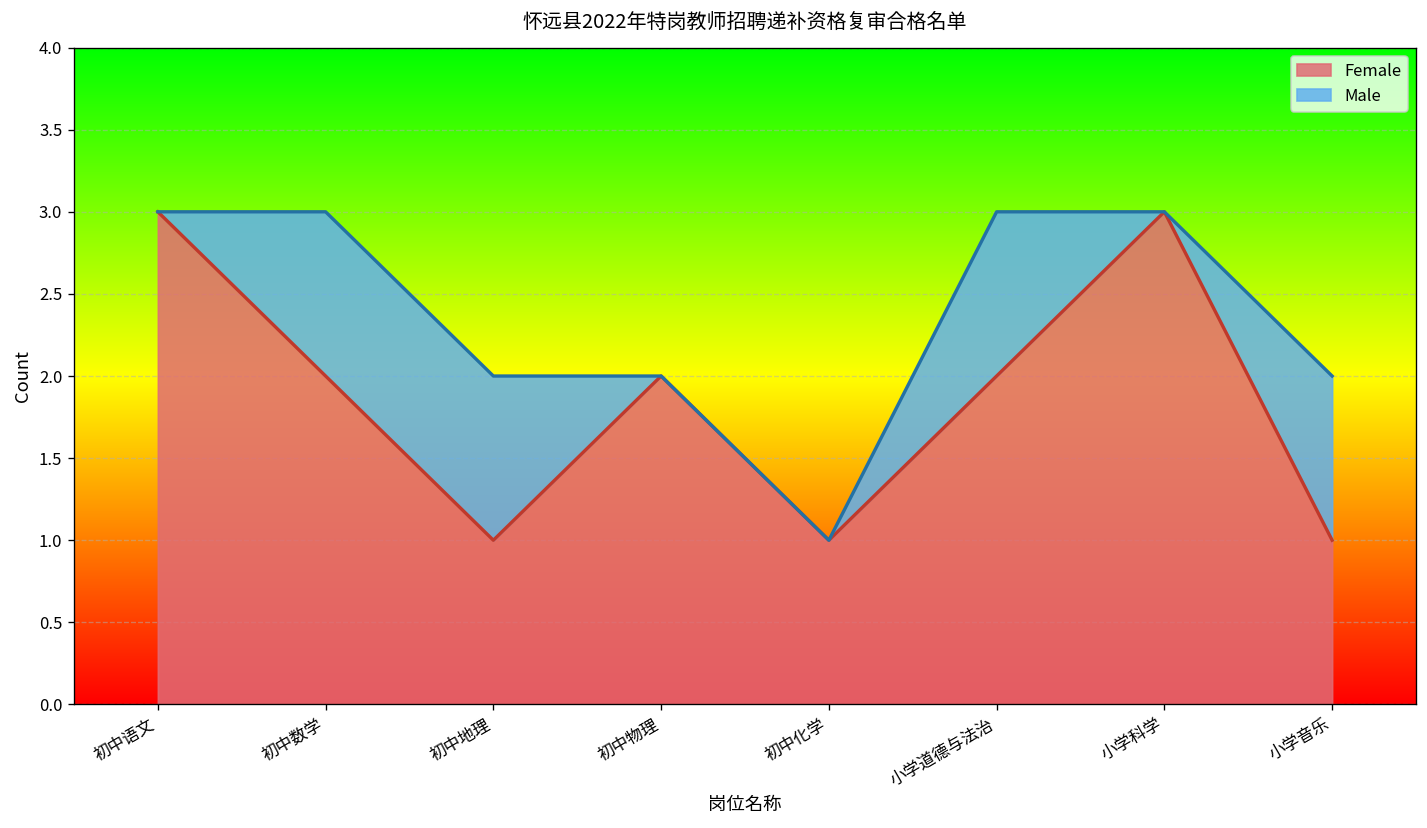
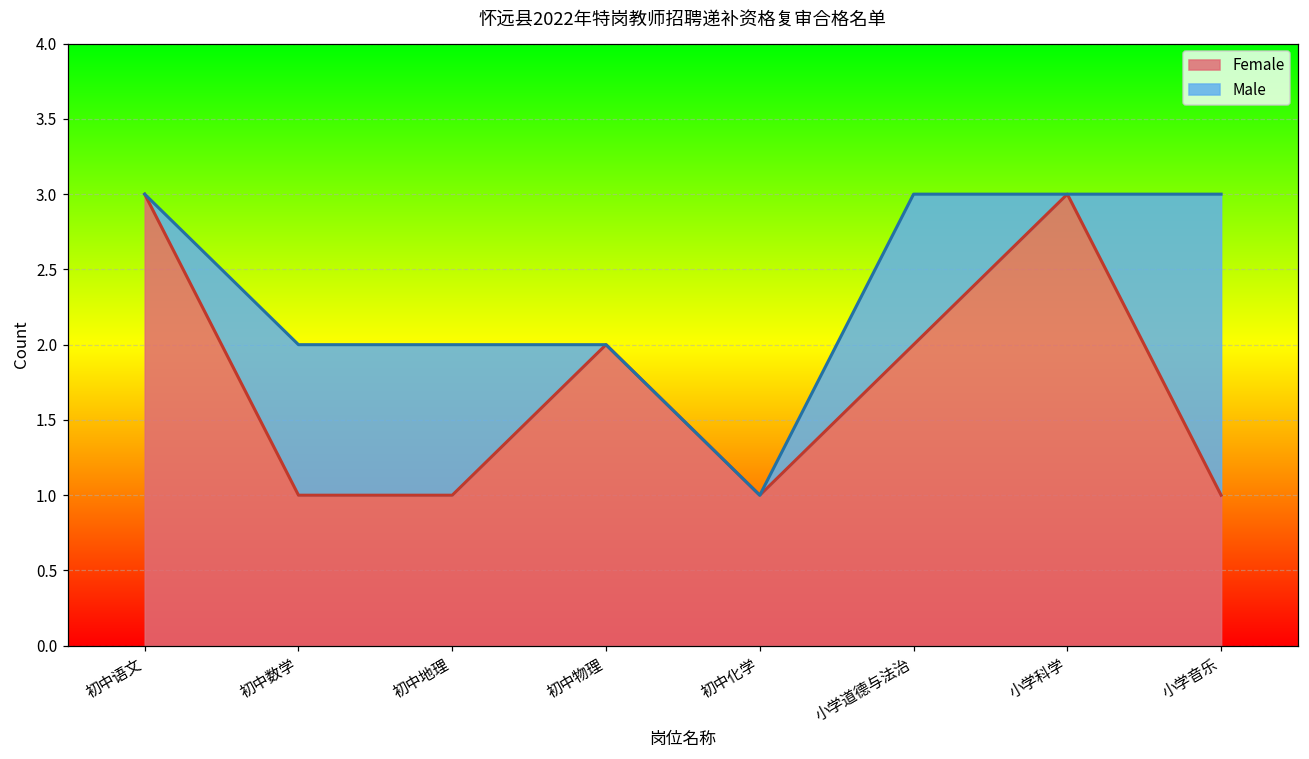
Female, 初中数学: 2 -> 1
Male, 小学音乐: 1 -> 2
